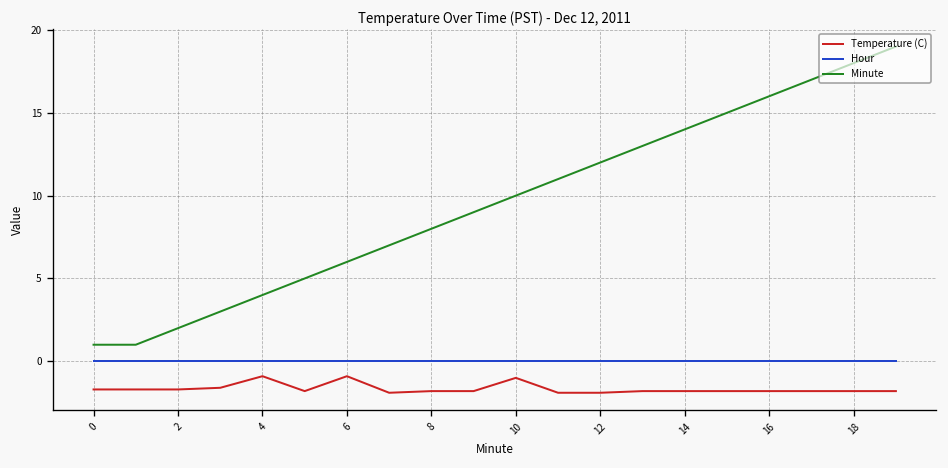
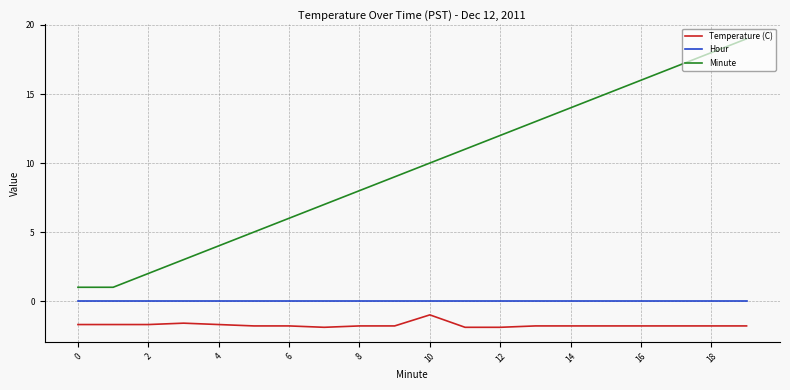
Temperature (C), 4: -0.9 -> -1.7
Temperature (C), 6: -0.9 -> -1.8
